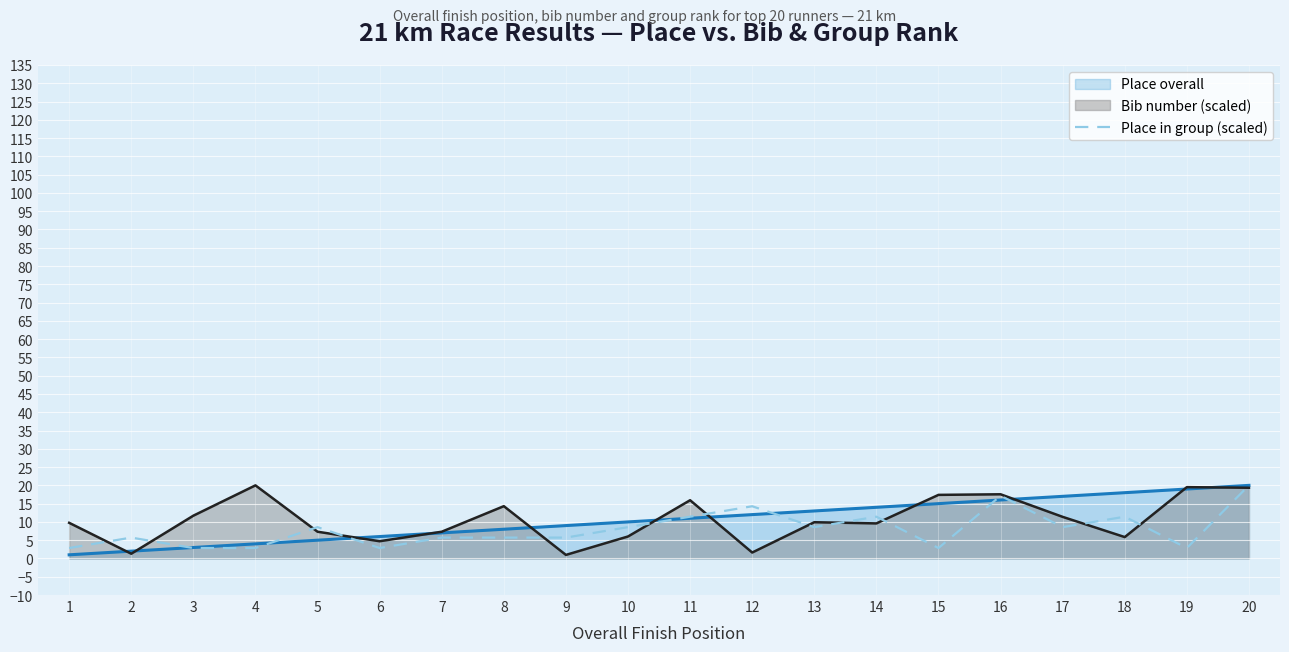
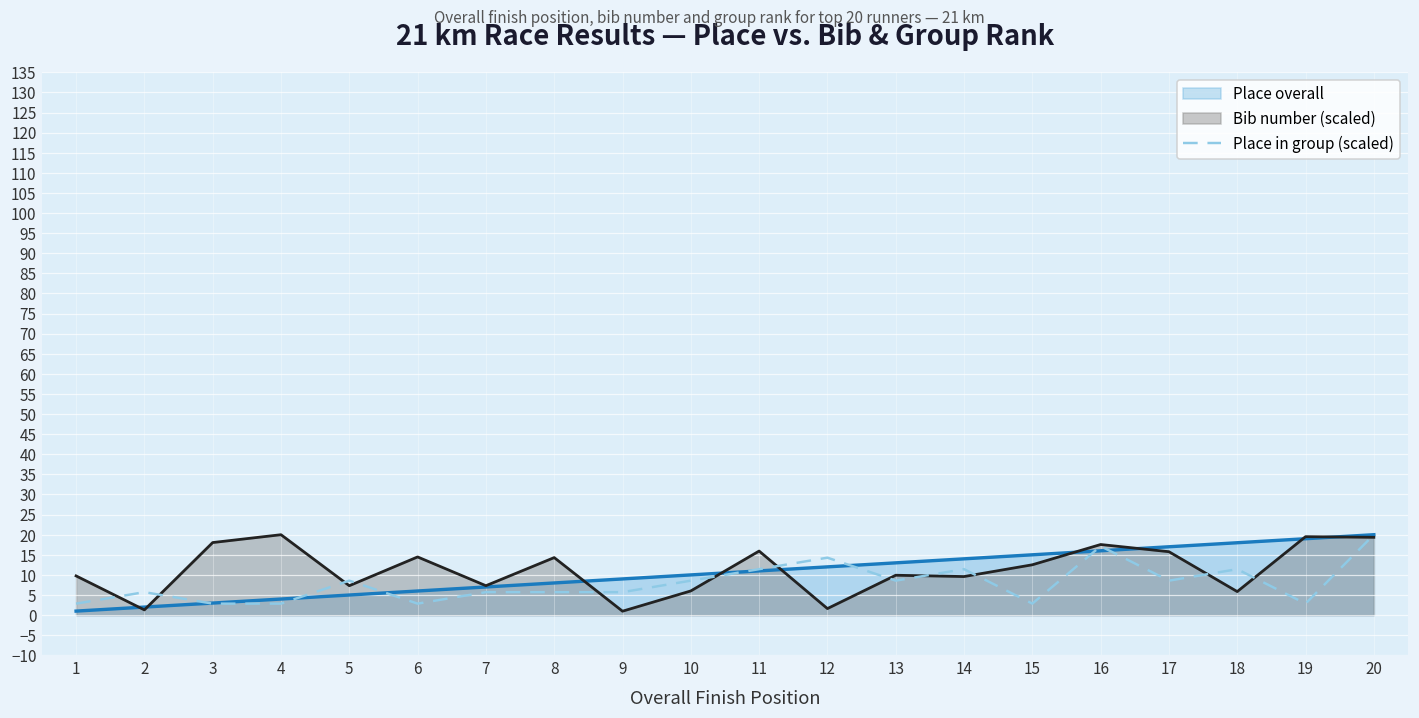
Bib number (scaled), 3: 12 -> 18
Bib number (scaled), 6: 5 -> 14
Bib number (scaled), 15: 17 -> 13
Bib number (scaled), 17: 11 -> 16
